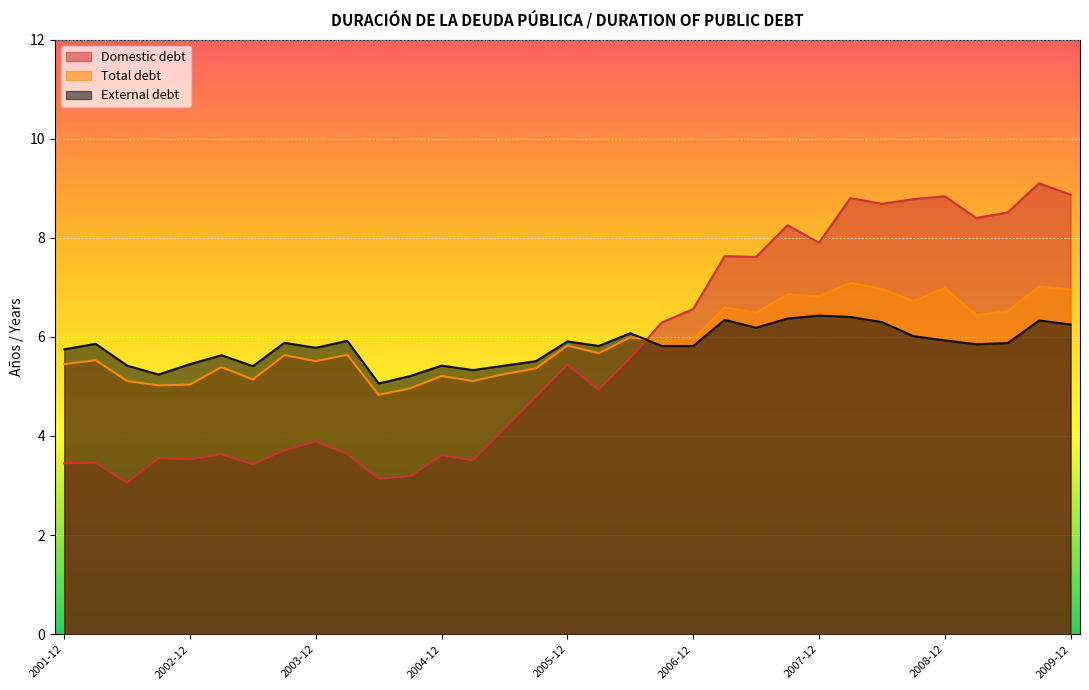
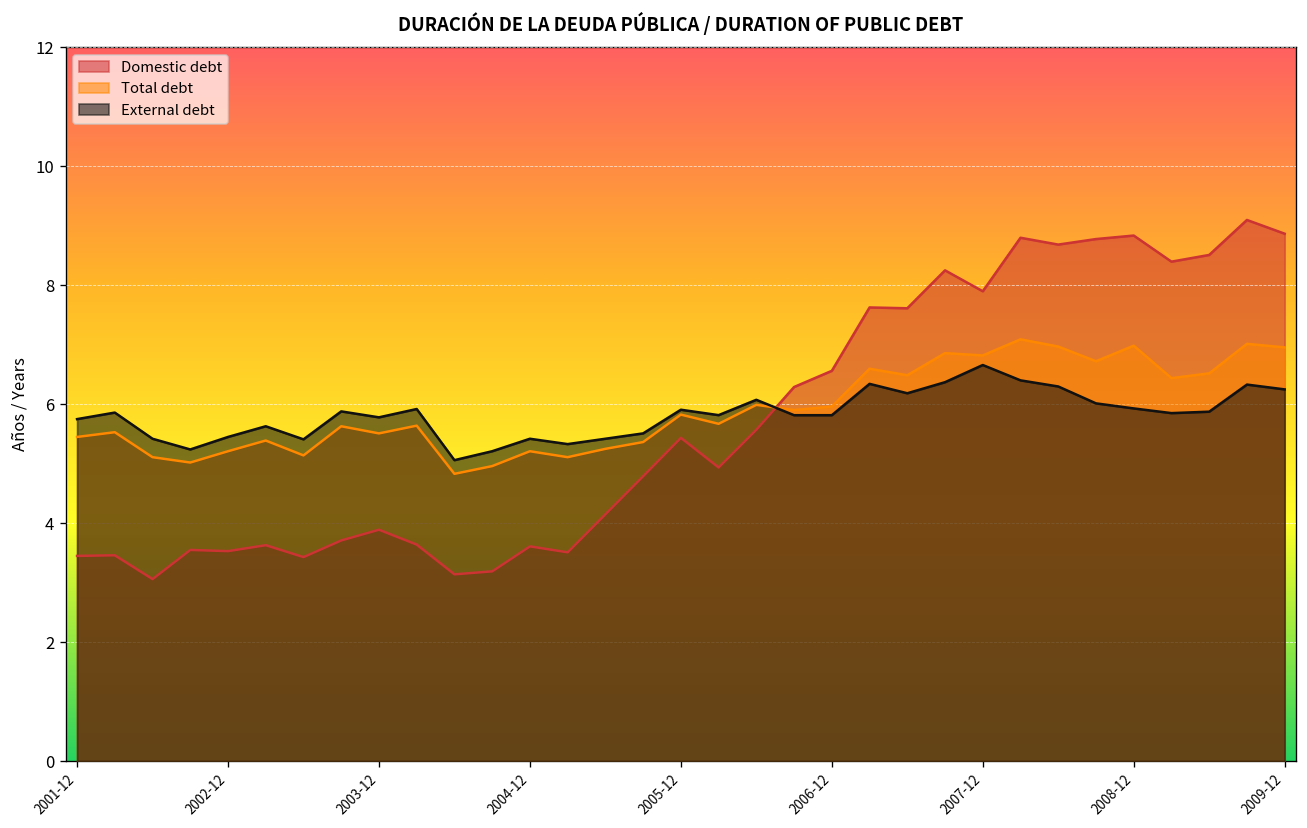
Total debt, 2002-12: 5.0 -> 5.2
External debt, 2007-12: 6.4 -> 6.7
